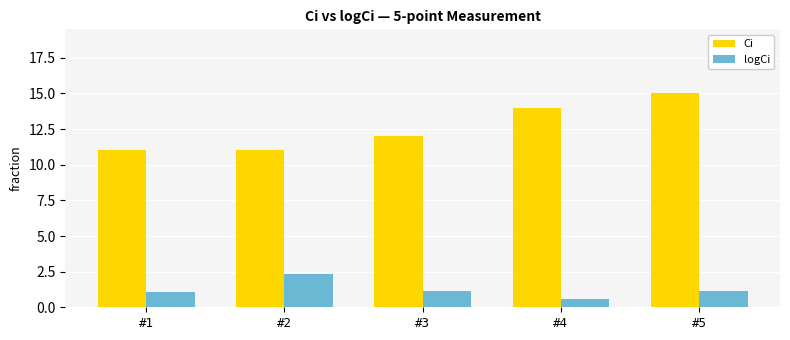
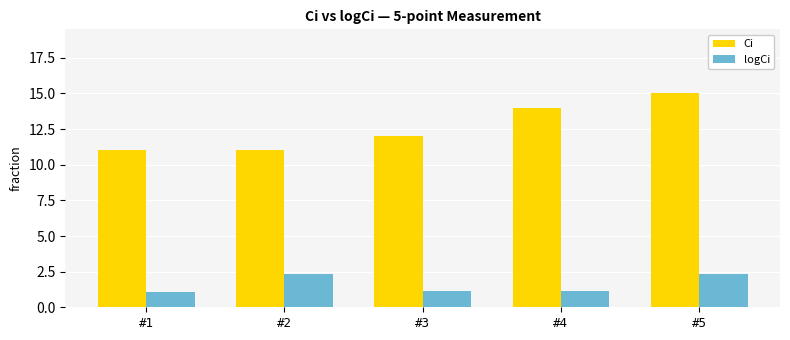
logCi, #4: 0.6 -> 1.1
logCi, #5: 1.2 -> 2.3
